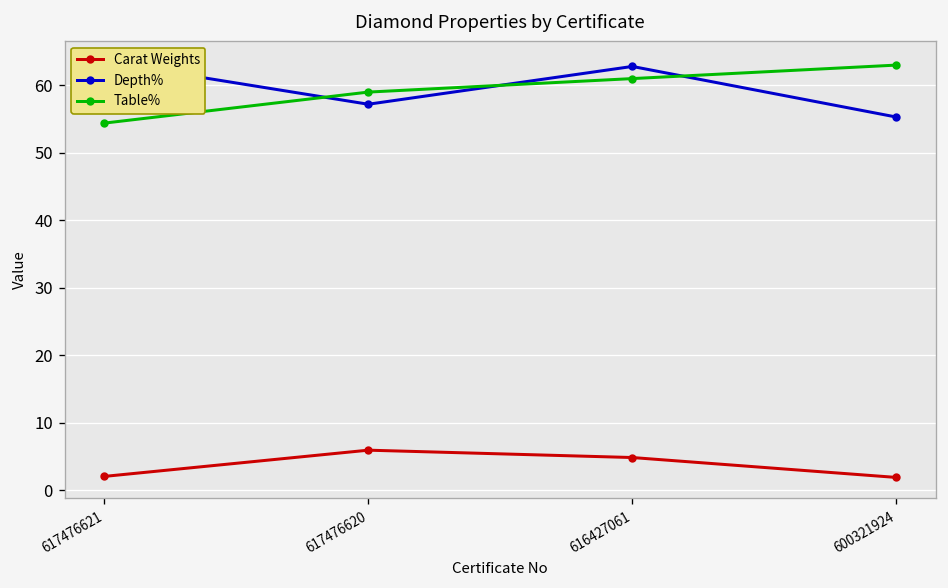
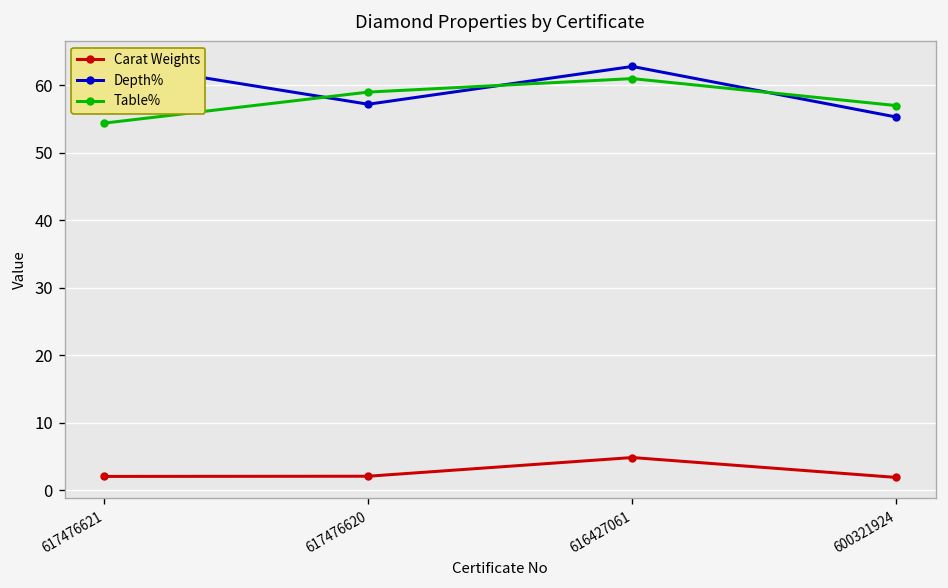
Carat Weights, 617476620: 6 -> 2
Table%, 600321924: 63 -> 57
